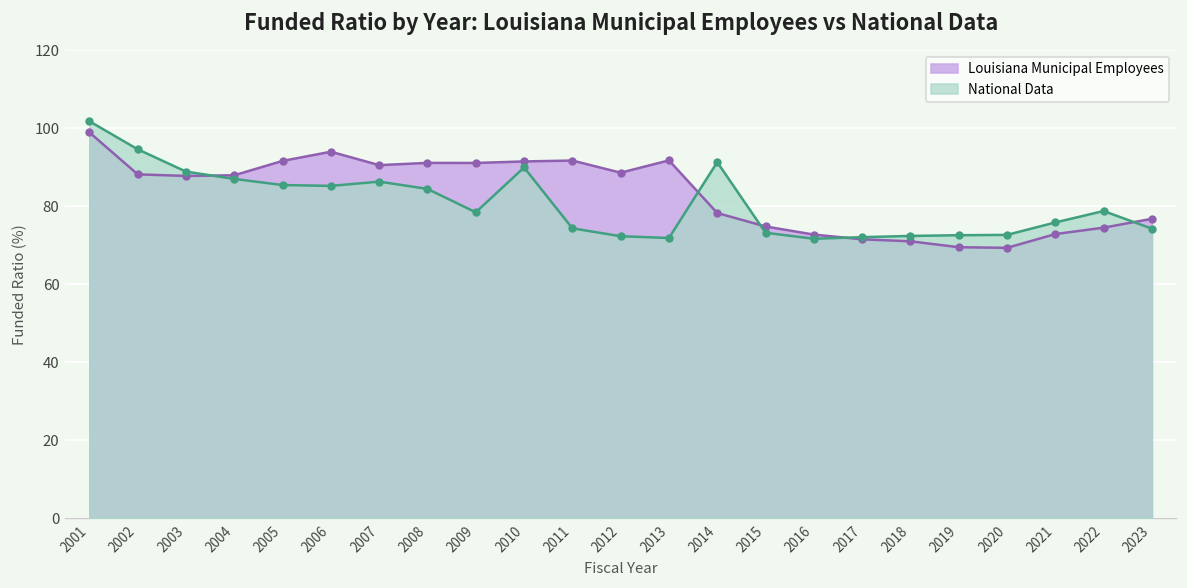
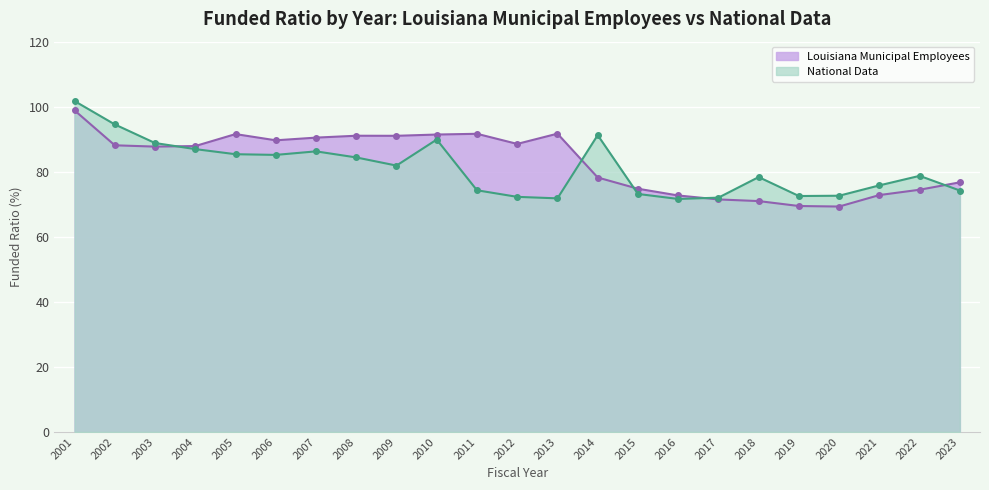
Louisiana Municipal Employees, 2006: 94 -> 90
National Data, 2009: 78 -> 82
National Data, 2018: 72 -> 78
